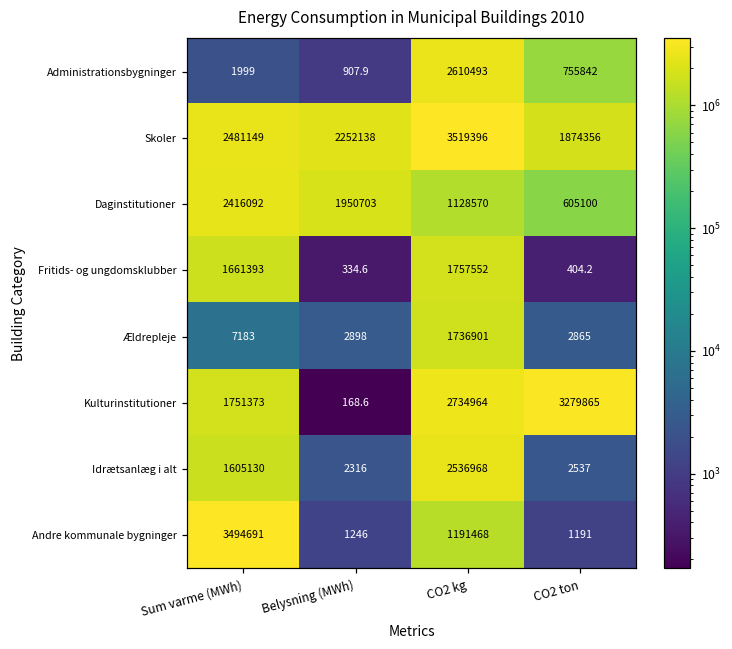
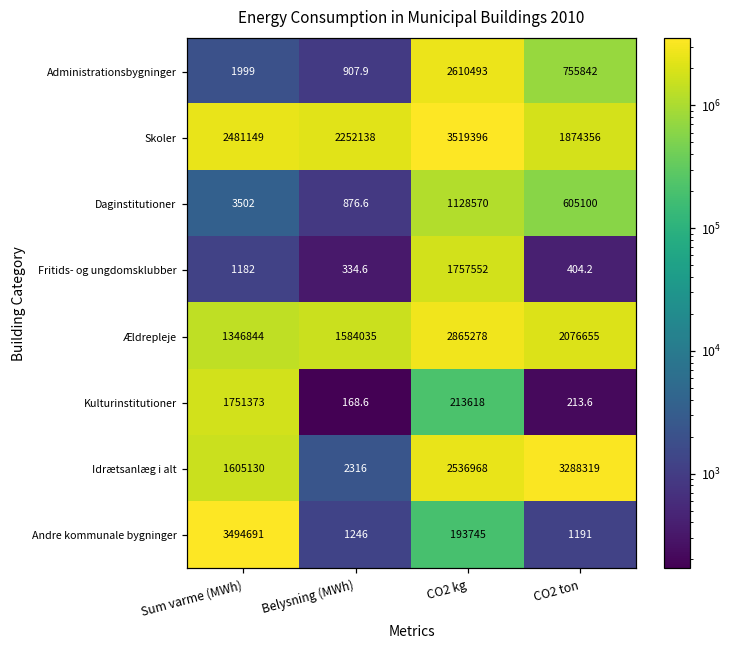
Daginstitutioner, Sum varme (MWh): 2416092 -> 3502
Daginstitutioner, Belysning (MWh): 1950703 -> 876.6
Fritids- og ungdomsklubber, Sum varme (MWh): 1661393 -> 1182
Ældrepleje, Sum varme (MWh): 7183 -> 1346844
Ældrepleje, Belysning (MWh): 2898 -> 1584035
Ældrepleje, CO2 kg: 1736901 -> 2865278
Ældrepleje, CO2 ton: 2865 -> 2076655
Kulturinstitutioner, CO2 kg: 2734964 -> 213618
Kulturinstitutioner, CO2 ton: 3279865 -> 213.6
Idrætsanlæg i alt, CO2 ton: 2537 -> 3288319
Andre kommunale bygninger, CO2 kg: 1191468 -> 193745
